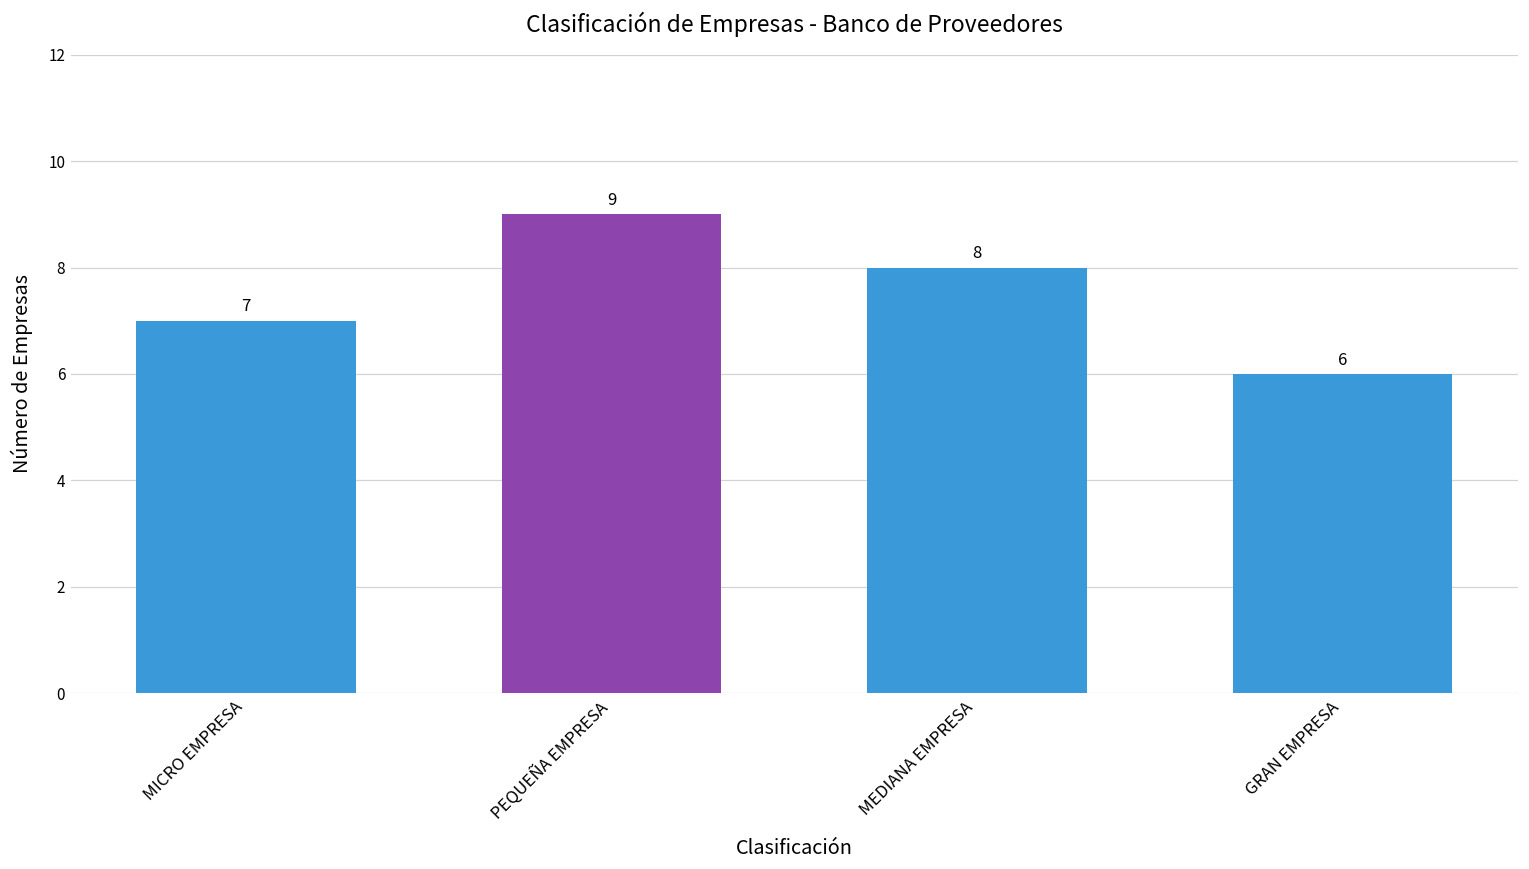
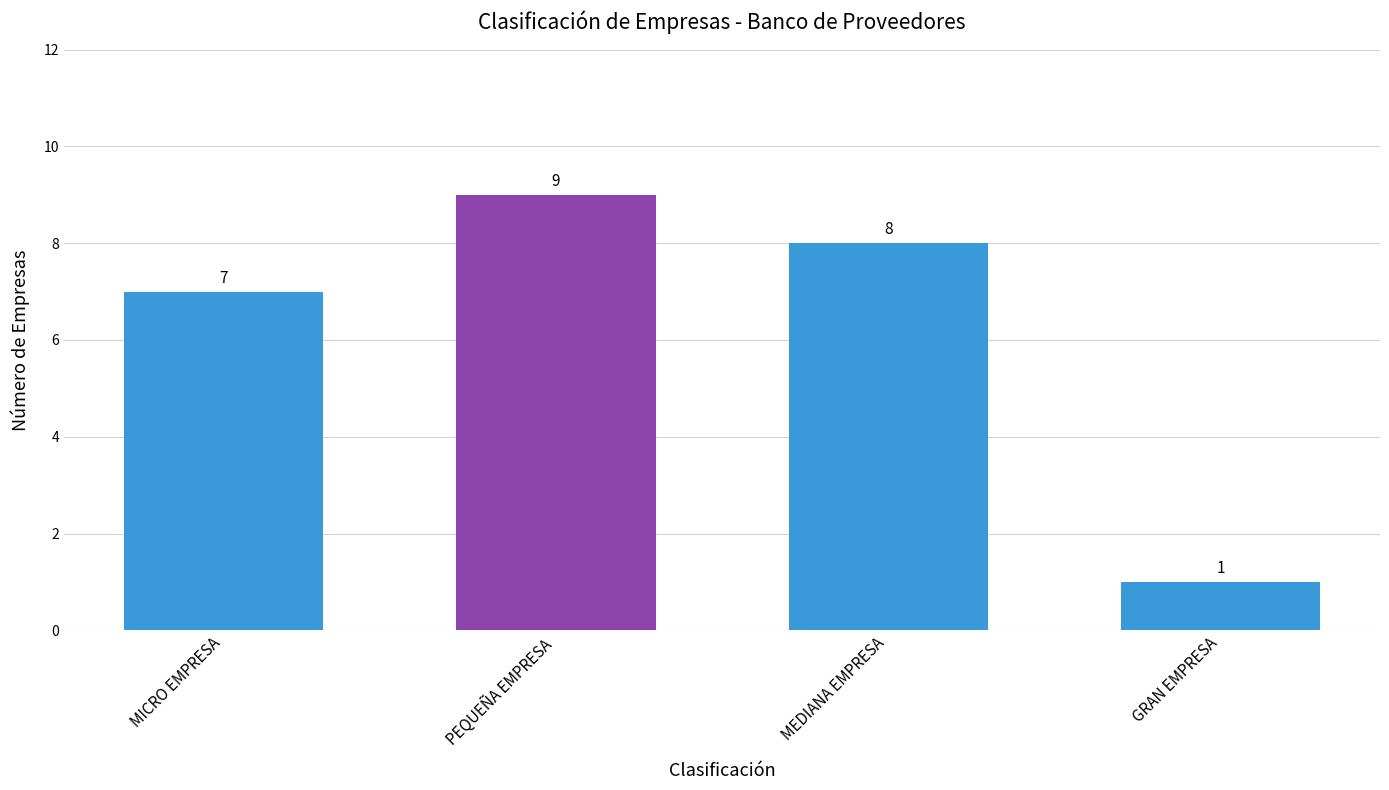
GRAN EMPRESA: 6 -> 1
